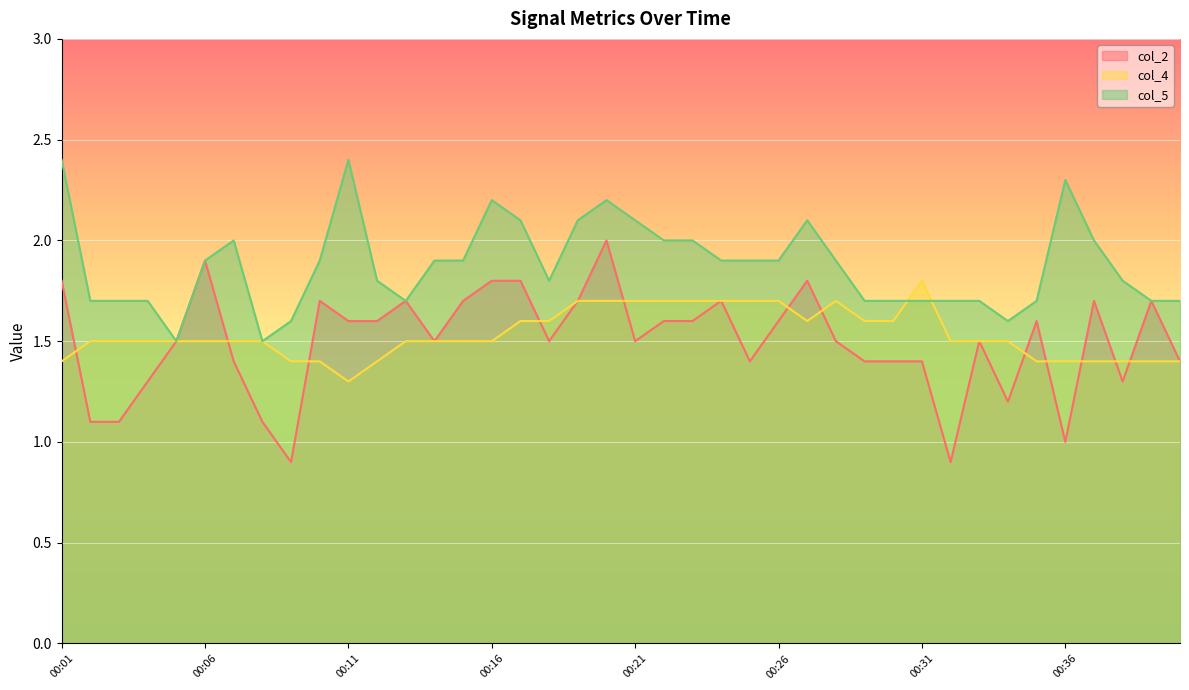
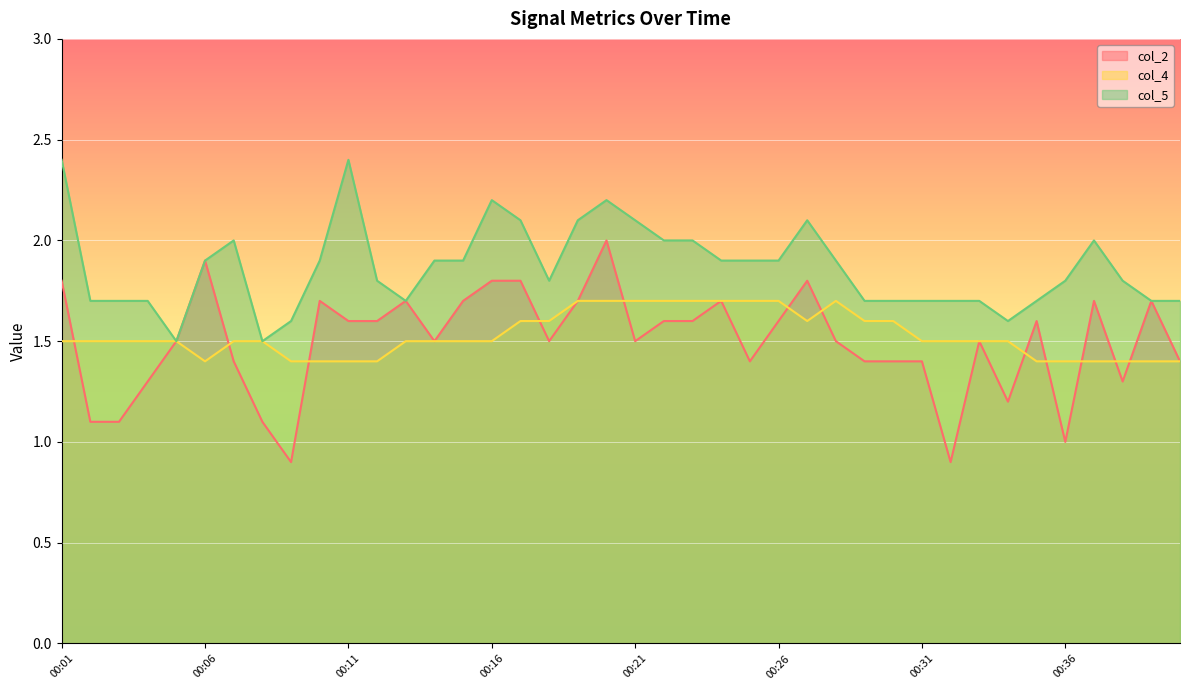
col_4, 00:01: 1.4 -> 1.5
col_4, 00:06: 1.5 -> 1.4
col_4, 00:11: 1.3 -> 1.4
col_4, 00:31: 1.8 -> 1.5
col_5, 00:36: 2.3 -> 1.8
